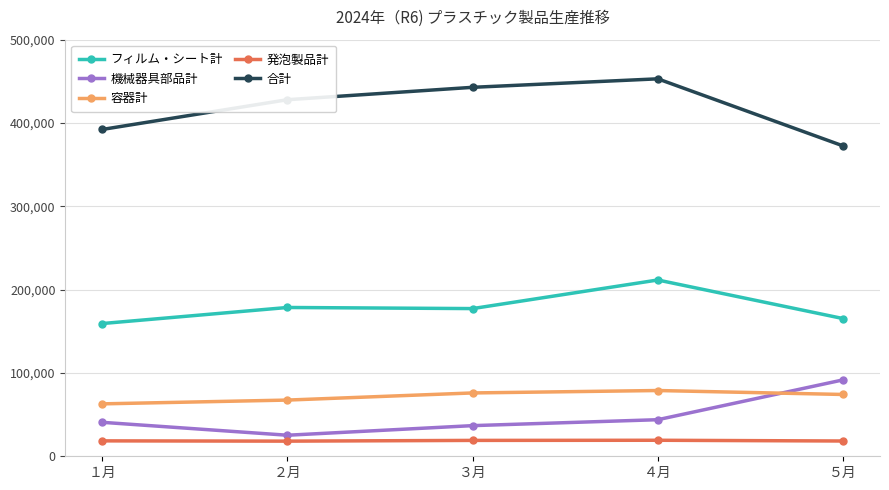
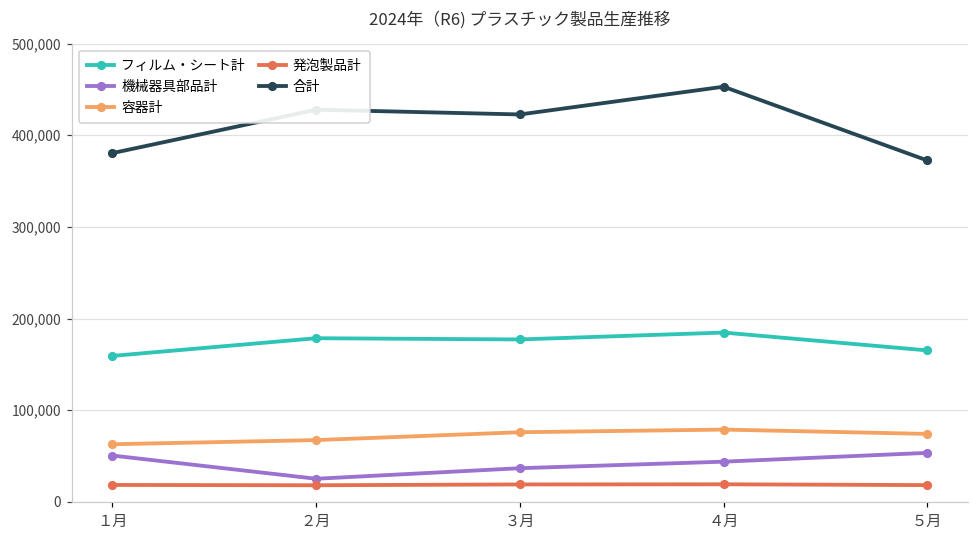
機械器具部品計, １月: 40,000 -> 50,000
合計, １月: 390,000 -> 380,000
合計, ３月: 440,000 -> 420,000
フィルム・シート計, ４月: 210,000 -> 180,000
機械器具部品計, ５月: 90,000 -> 50,000
